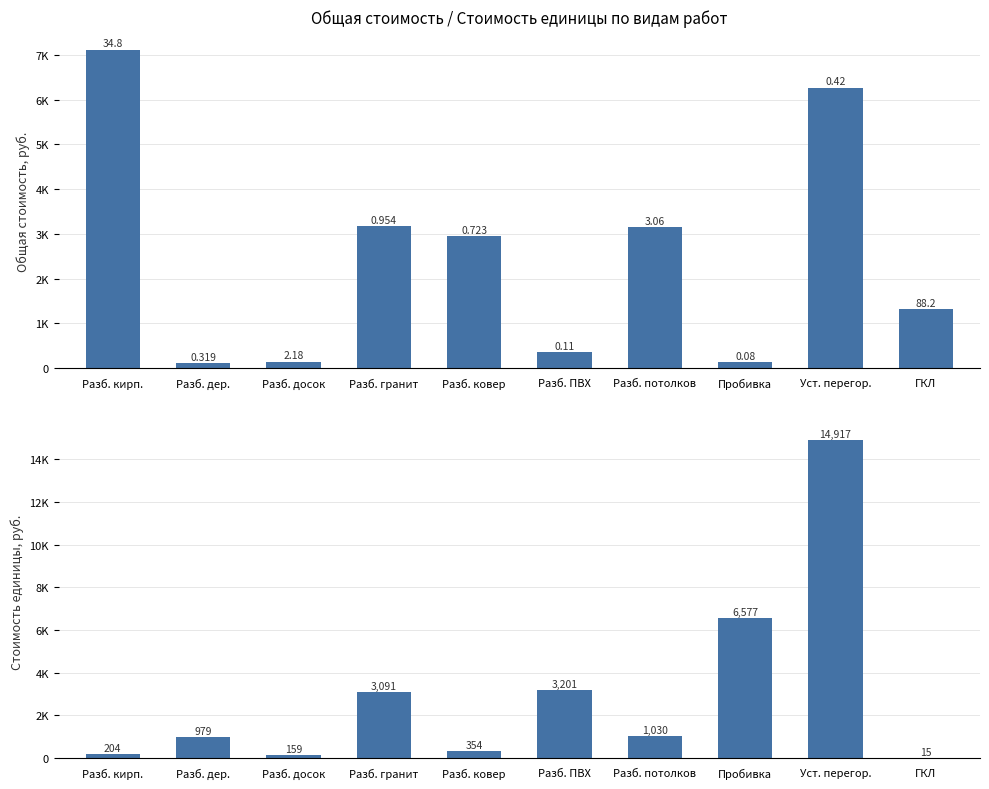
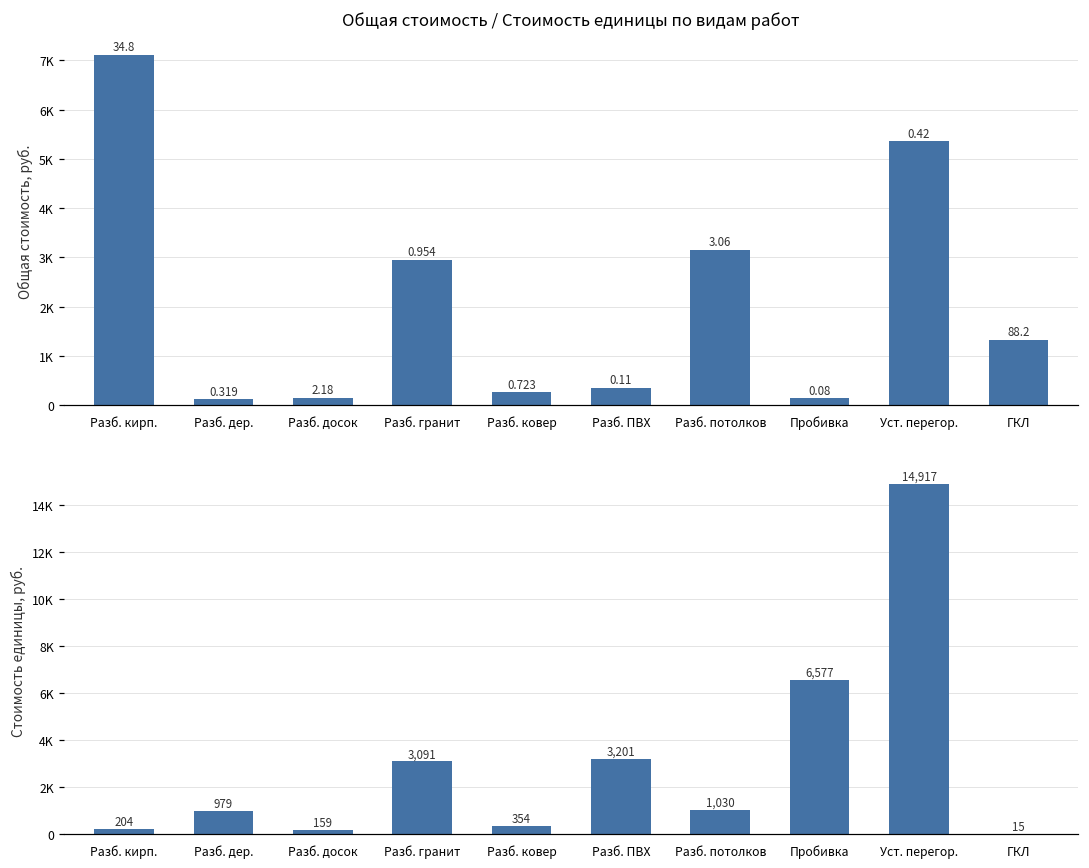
Общая стоимость / Стоимость единицы по видам работ, Разб. гранит: 3200 -> 2900
Общая стоимость / Стоимость единицы по видам работ, Разб. ковер: 2900 -> 300
Общая стоимость / Стоимость единицы по видам работ, Уст. перегор.: 6300 -> 5400
